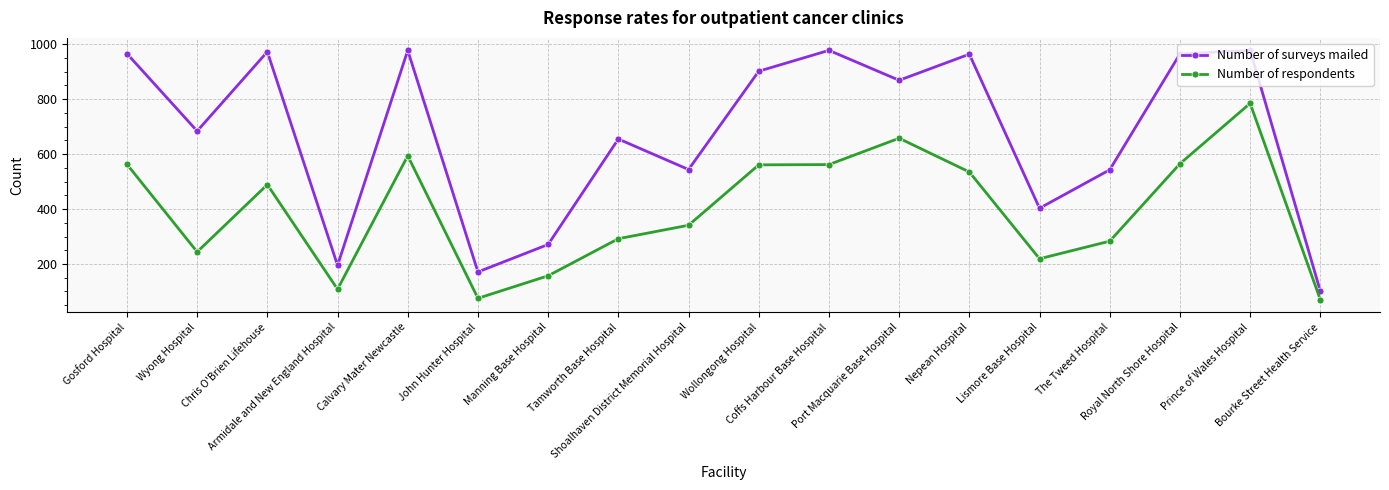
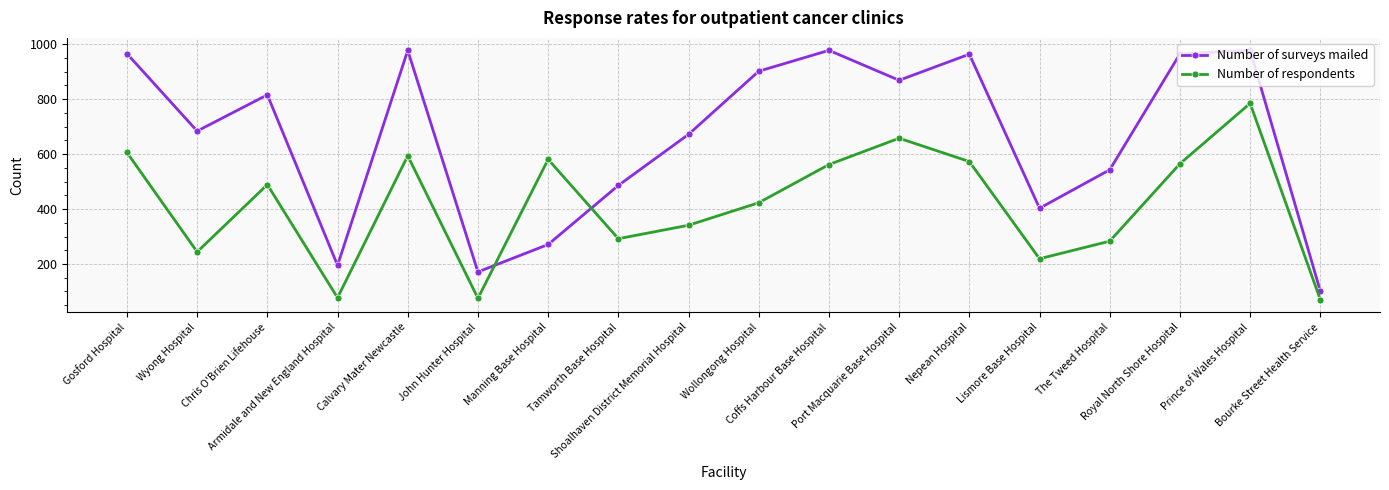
Number of respondents, Gosford Hospital: 560 -> 610
Number of surveys mailed, Chris O'Brien Lifehouse: 970 -> 820
Number of respondents, Armidale and New England Hospital: 110 -> 80
Number of respondents, Manning Base Hospital: 160 -> 580
Number of surveys mailed, Tamworth Base Hospital: 660 -> 490
Number of surveys mailed, Shoalhaven District Memorial Hospital: 540 -> 670
Number of respondents, Wollongong Hospital: 560 -> 420
Number of respondents, Nepean Hospital: 540 -> 570
